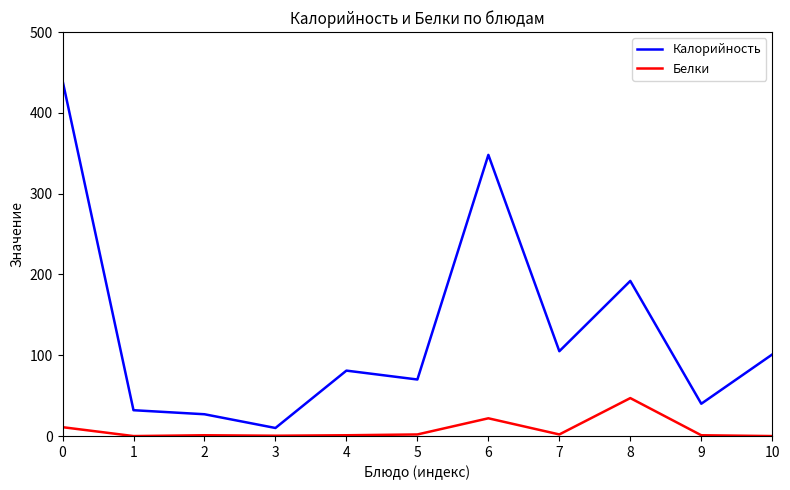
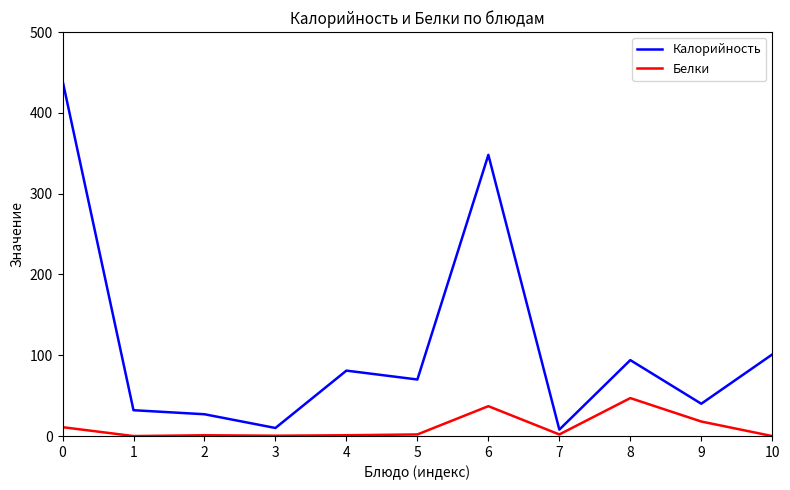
Белки, 6: 20 -> 40
Калорийность, 7: 110 -> 10
Калорийность, 8: 190 -> 90
Белки, 9: 0 -> 20
